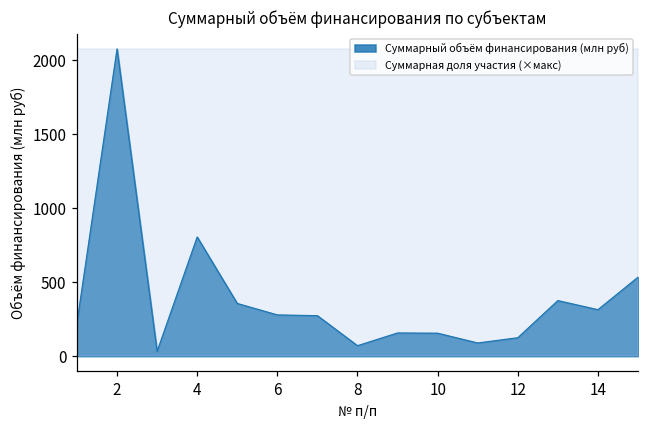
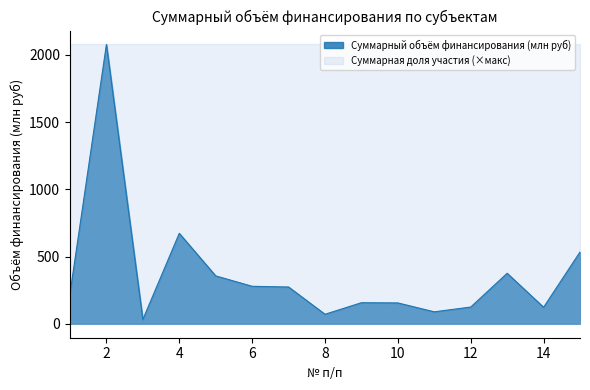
Суммарный объём финансирования (млн руб), 4: 810 -> 670
Суммарный объём финансирования (млн руб), 14: 310 -> 120
